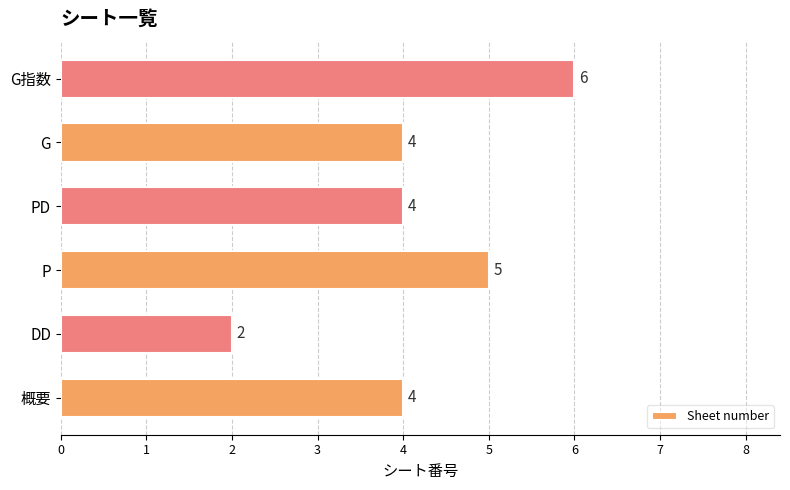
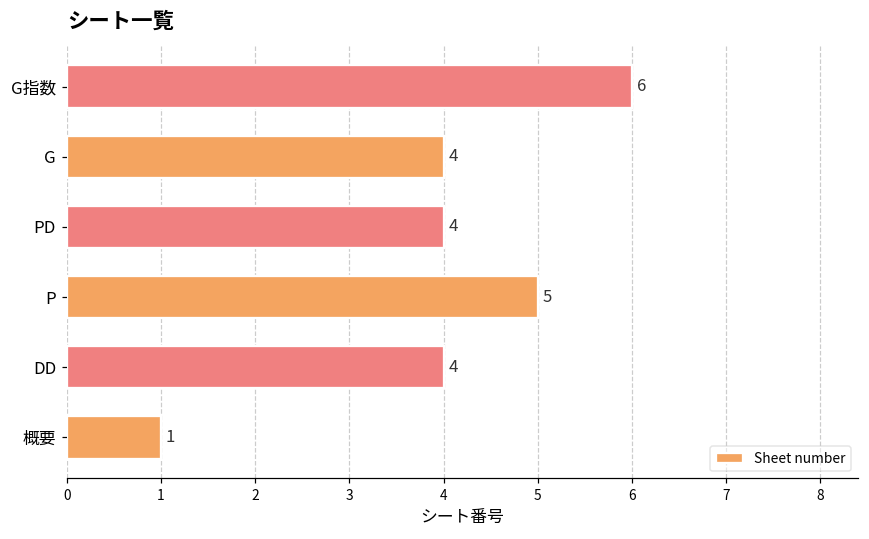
DD: 2 -> 4
概要: 4 -> 1
